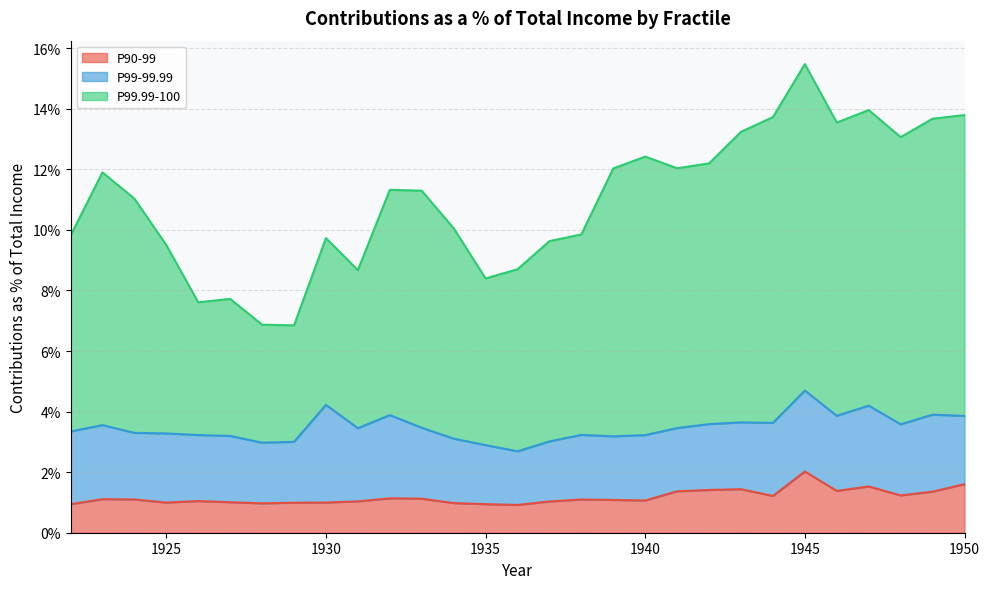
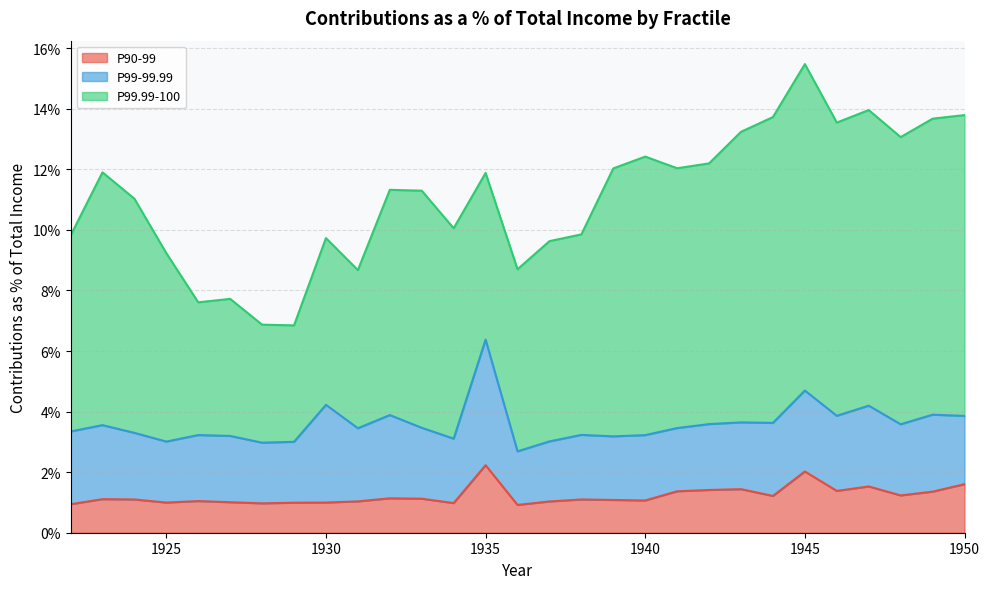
P99-99.99, 1925: 2.3% -> 2.0%
P90-99, 1935: 0.9% -> 2.2%
P99-99.99, 1935: 2.0% -> 4.1%
